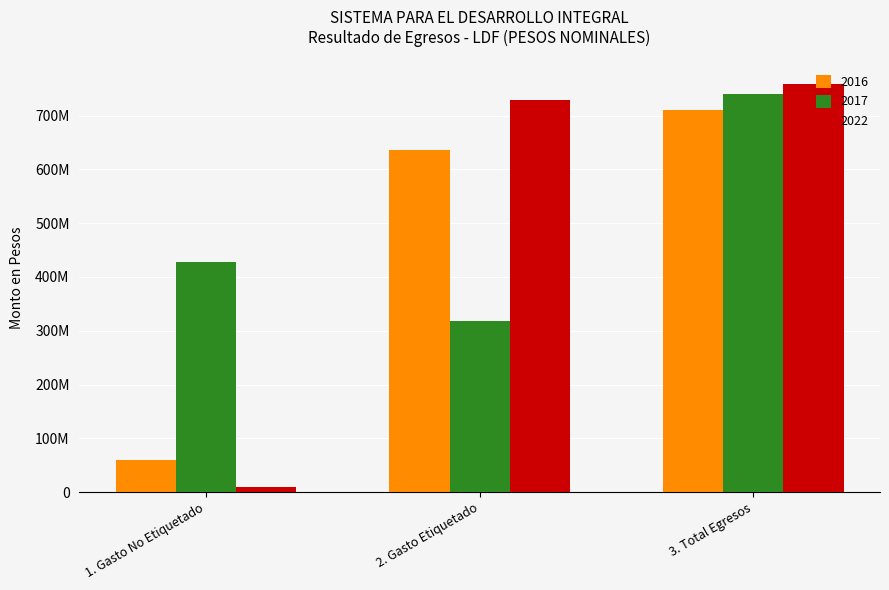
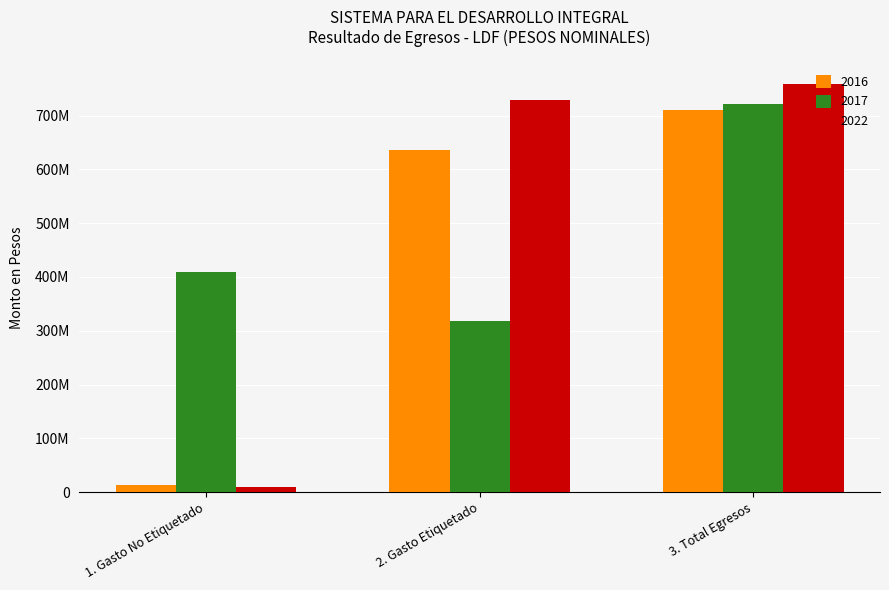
2016, 1. Gasto No Etiquetado: 60000000 -> 10000000
2017, 1. Gasto No Etiquetado: 430000000 -> 410000000
2017, 3. Total Egresos: 740000000 -> 720000000
